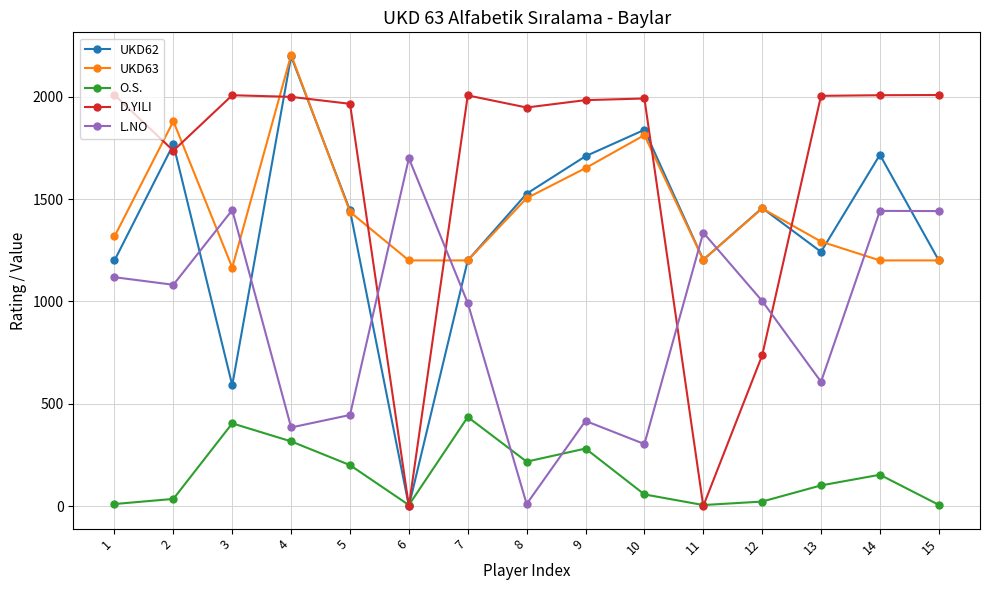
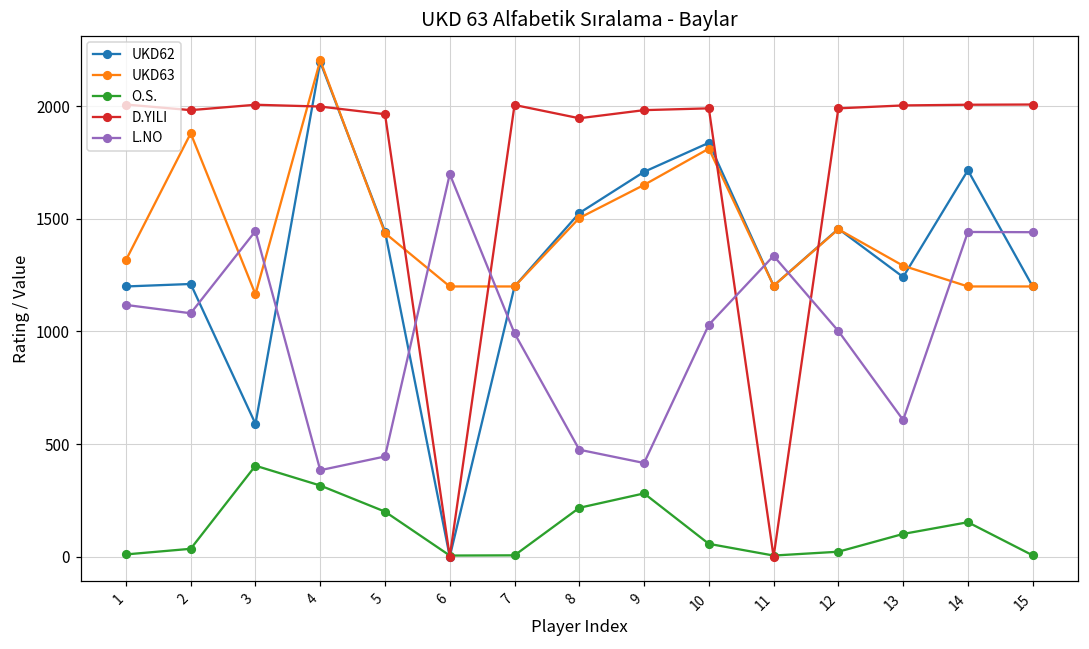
UKD62, 2: 1770 -> 1210
D.YILI, 2: 1740 -> 1980
O.S., 7: 440 -> 10
L.NO, 8: 10 -> 480
L.NO, 10: 300 -> 1030
D.YILI, 12: 740 -> 1990
